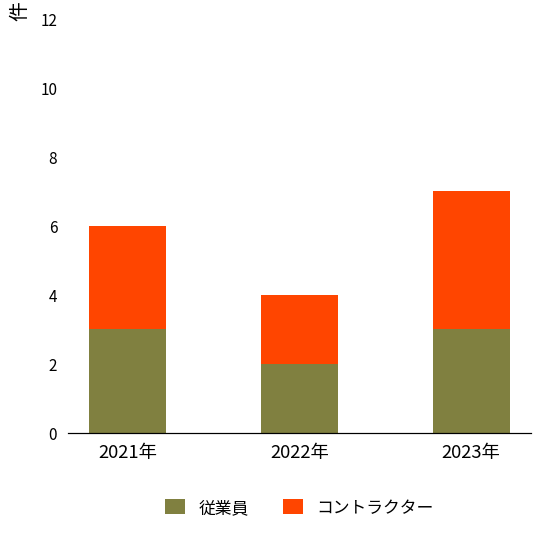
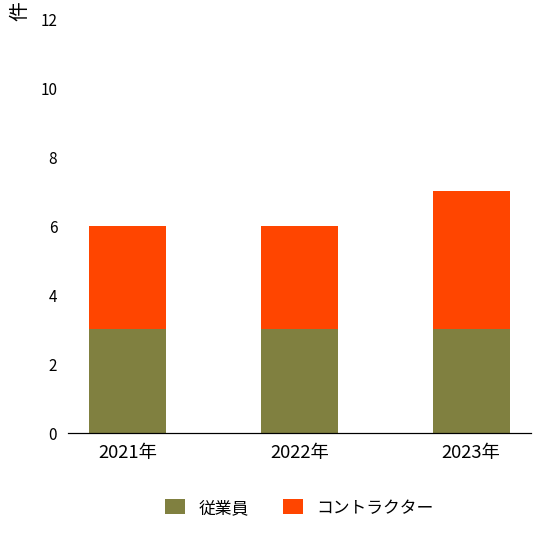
従業員, 2022年: 2 -> 3
コントラクター, 2022年: 2 -> 3
